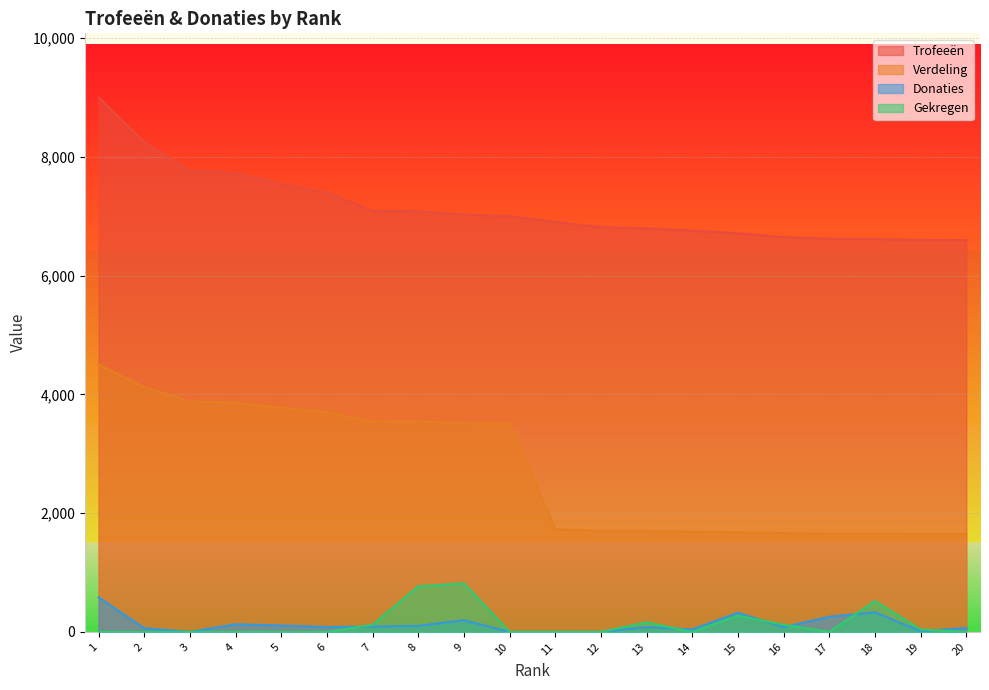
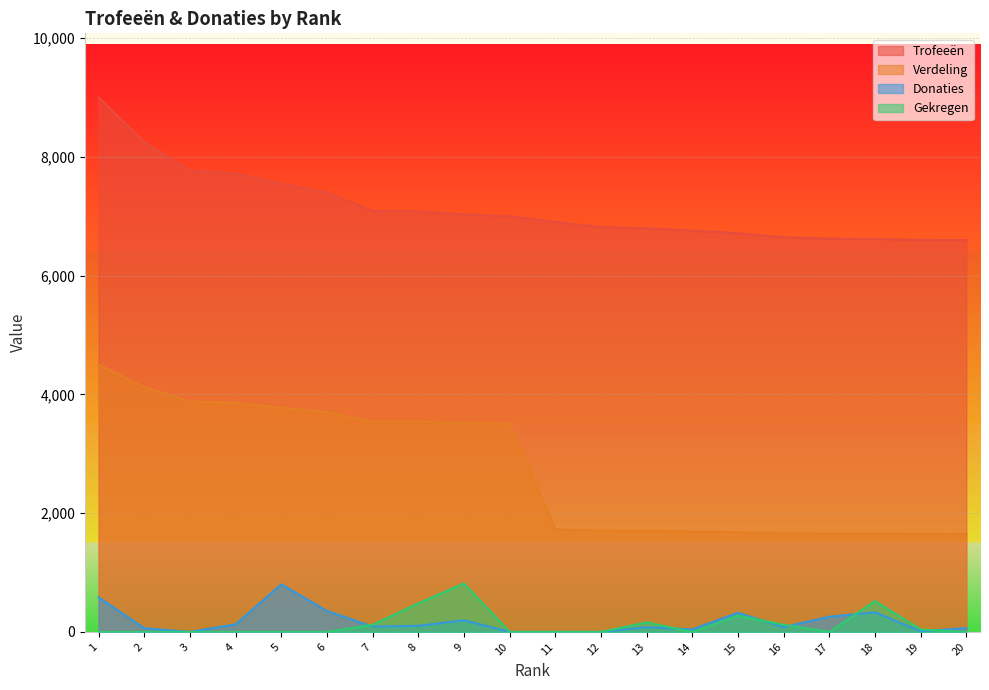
Donaties, 5: 100 -> 800
Donaties, 6: 100 -> 400
Gekregen, 8: 800 -> 500
